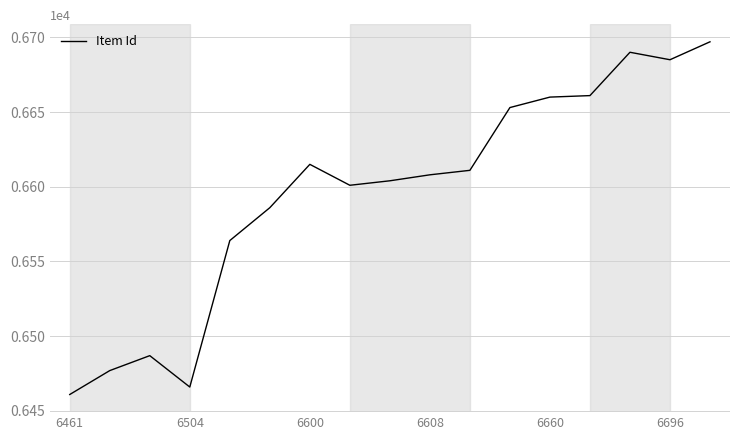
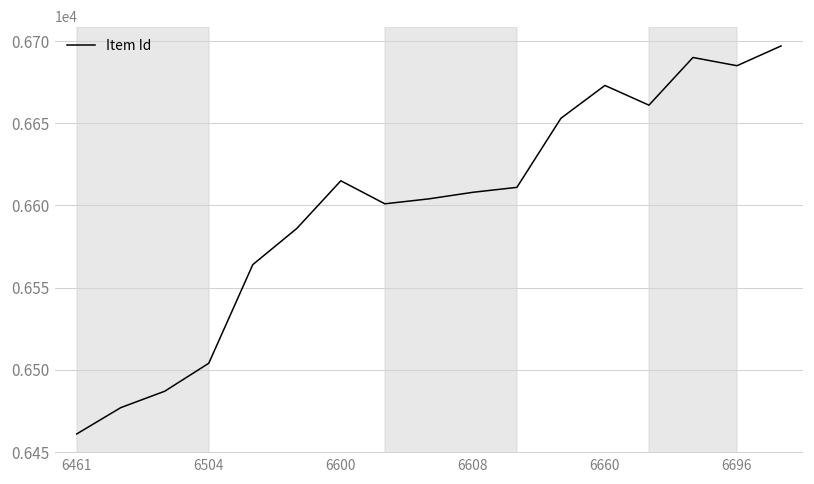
6504: 6466 -> 6504
6660: 6660 -> 6673
